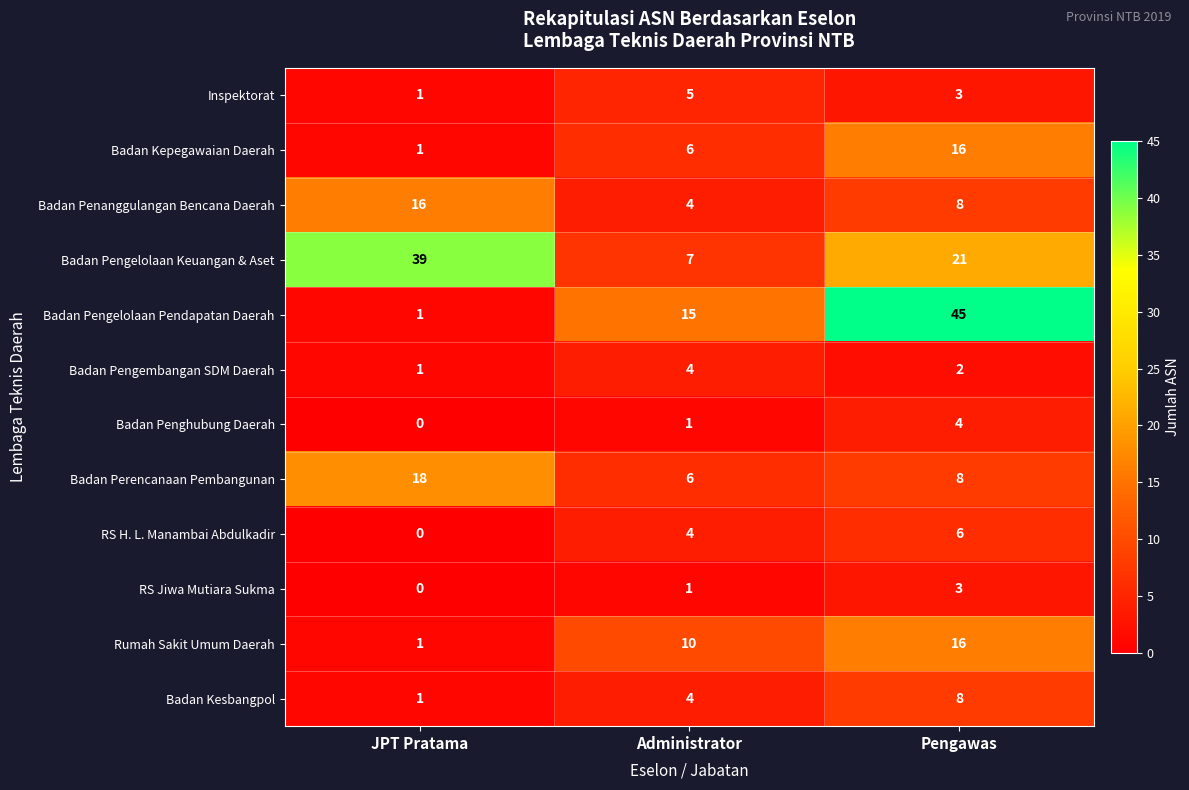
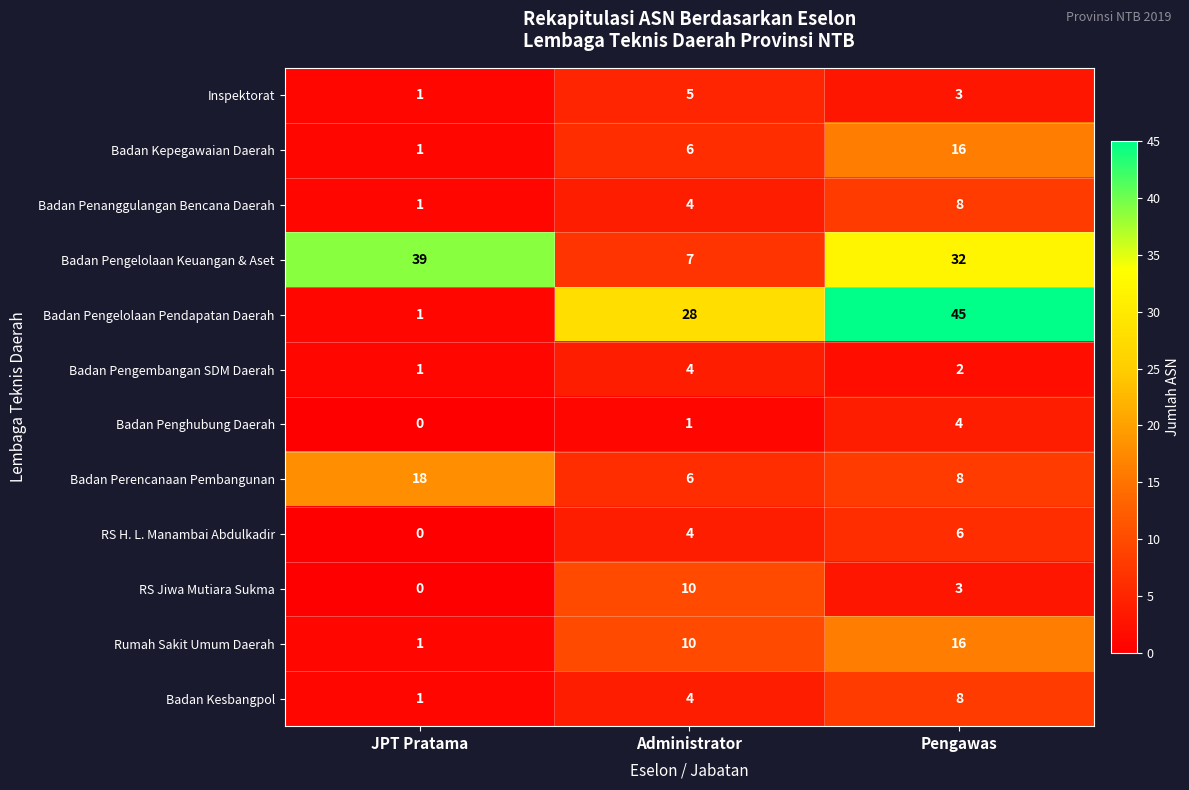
Badan Penanggulangan Bencana Daerah, JPT Pratama: 16 -> 1
Badan Pengelolaan Keuangan & Aset, Pengawas: 21 -> 32
Badan Pengelolaan Pendapatan Daerah, Administrator: 15 -> 28
RS Jiwa Mutiara Sukma, Administrator: 1 -> 10
